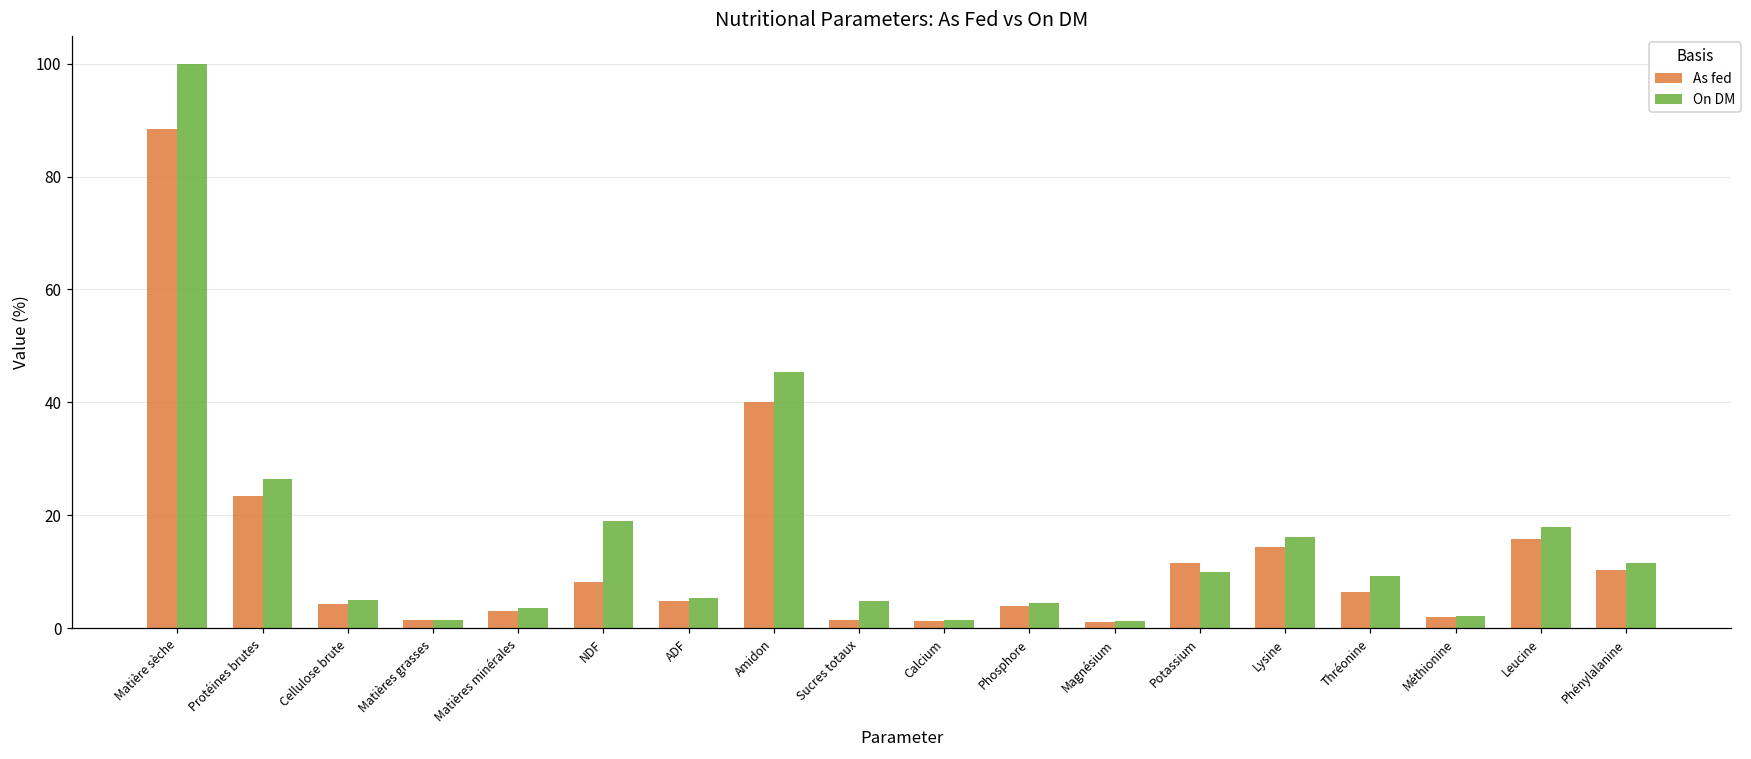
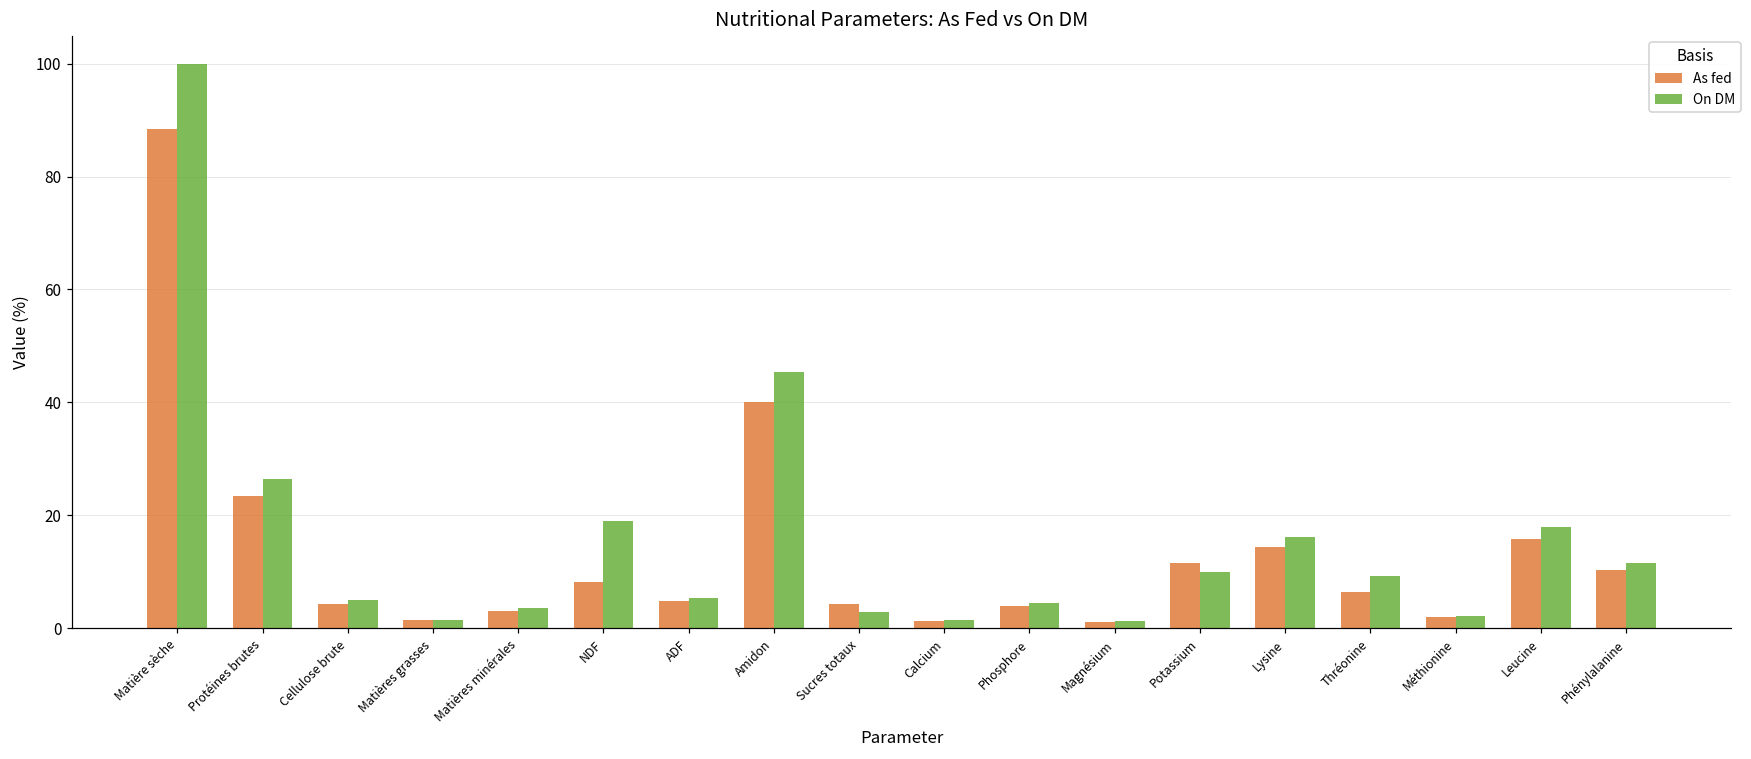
As fed, Sucres totaux: 2 -> 4
On DM, Sucres totaux: 5 -> 3
